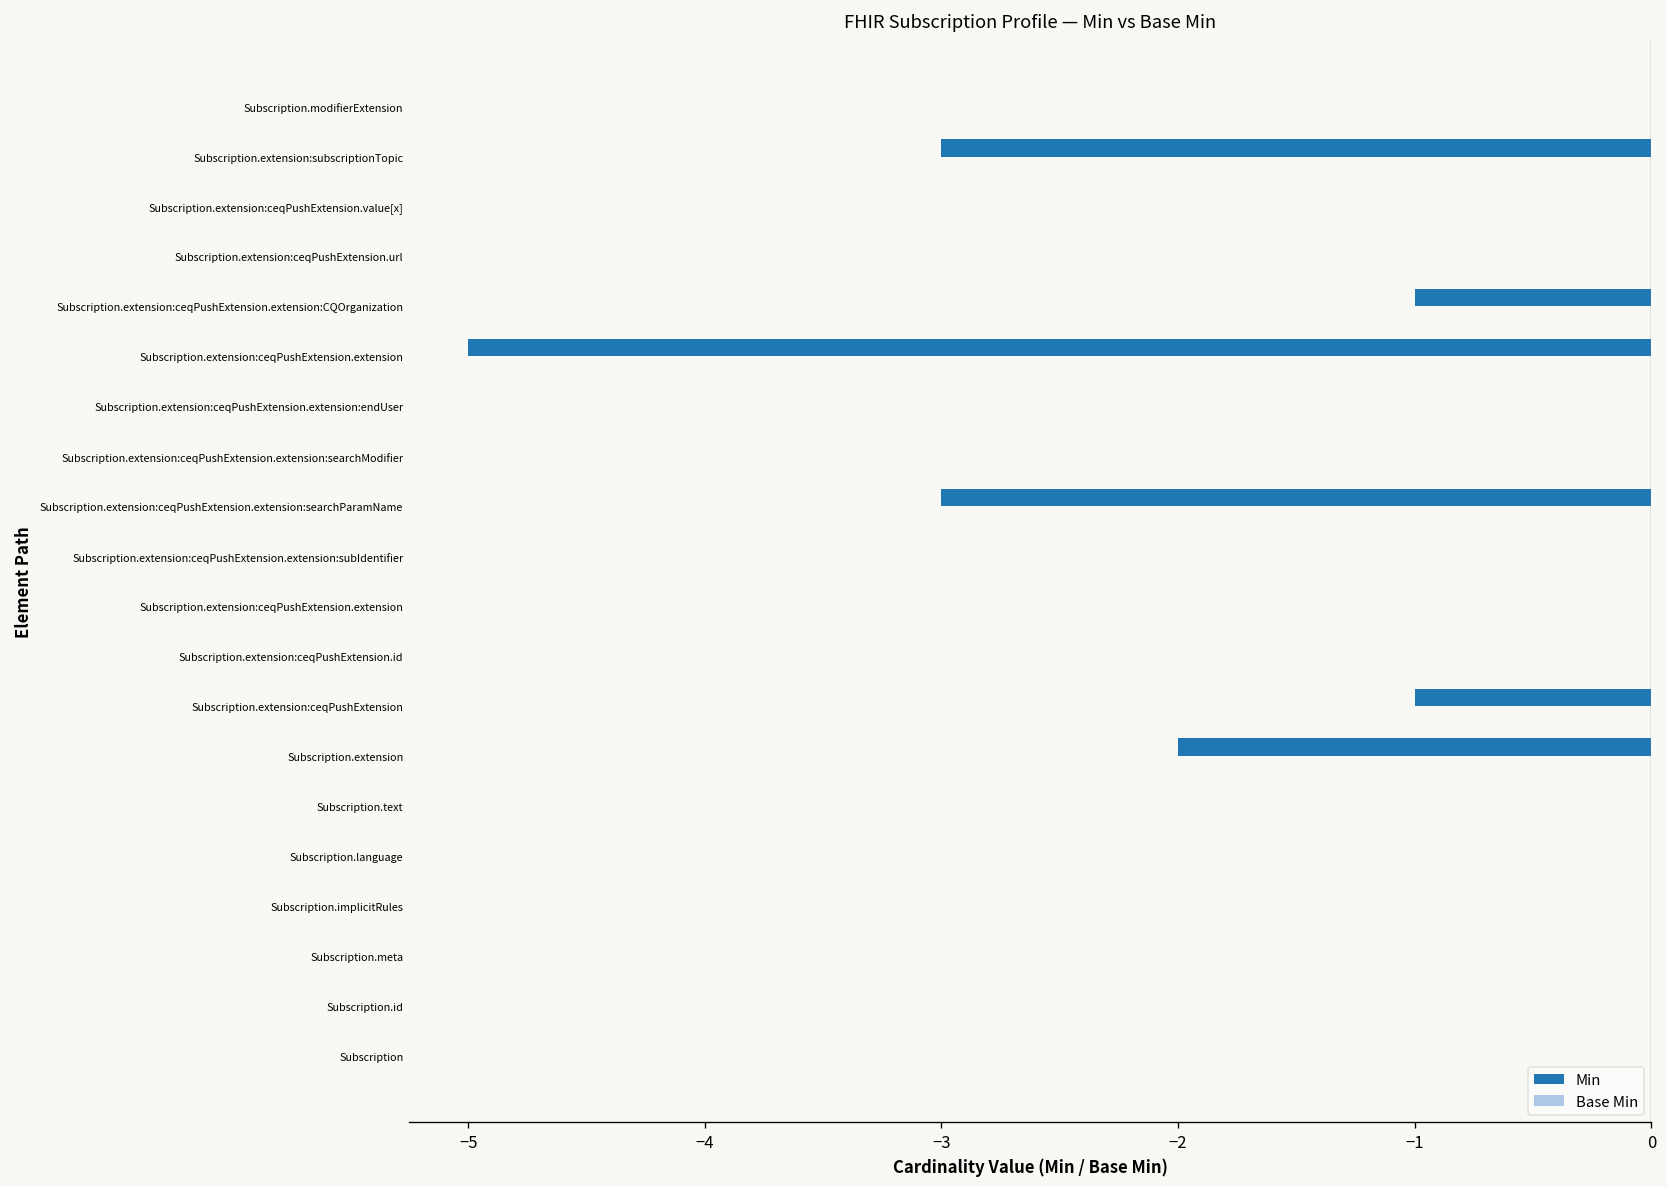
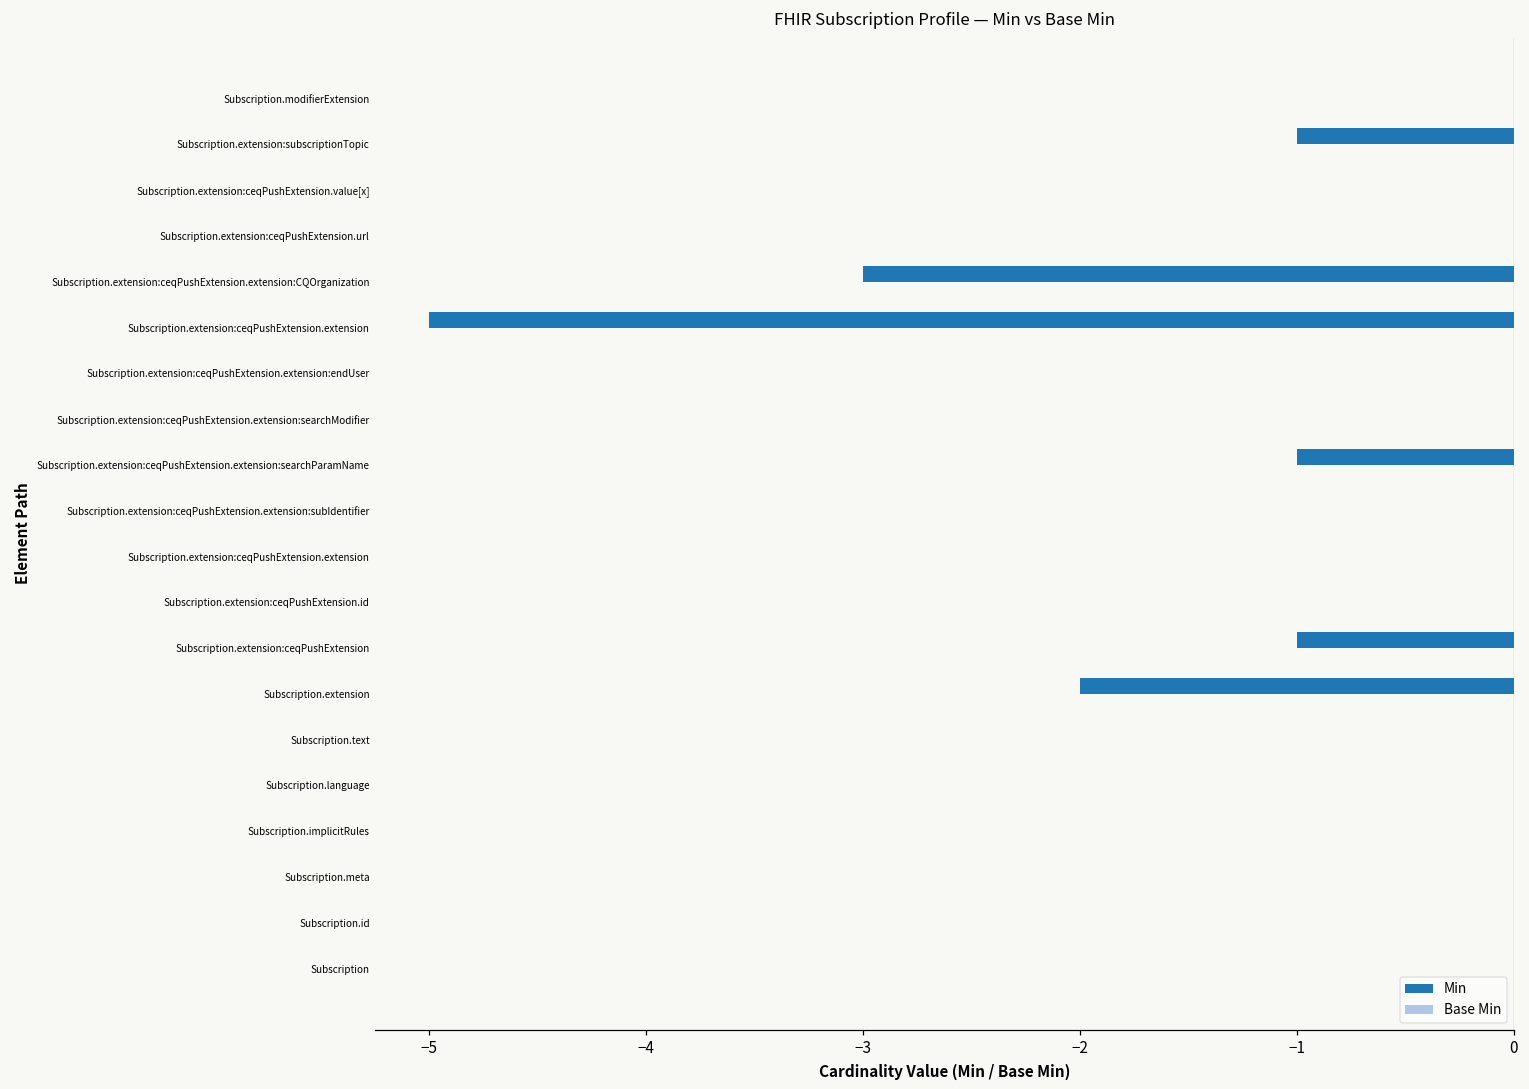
Min, Subscription.extension:subscriptionTopic: -3.00 -> -1.00
Min, Subscription.extension:ceqPushExtension.extension:CQOrganization: -1.00 -> -3.00
Min, Subscription.extension:ceqPushExtension.extension:searchParamName: -3.00 -> -1.00
